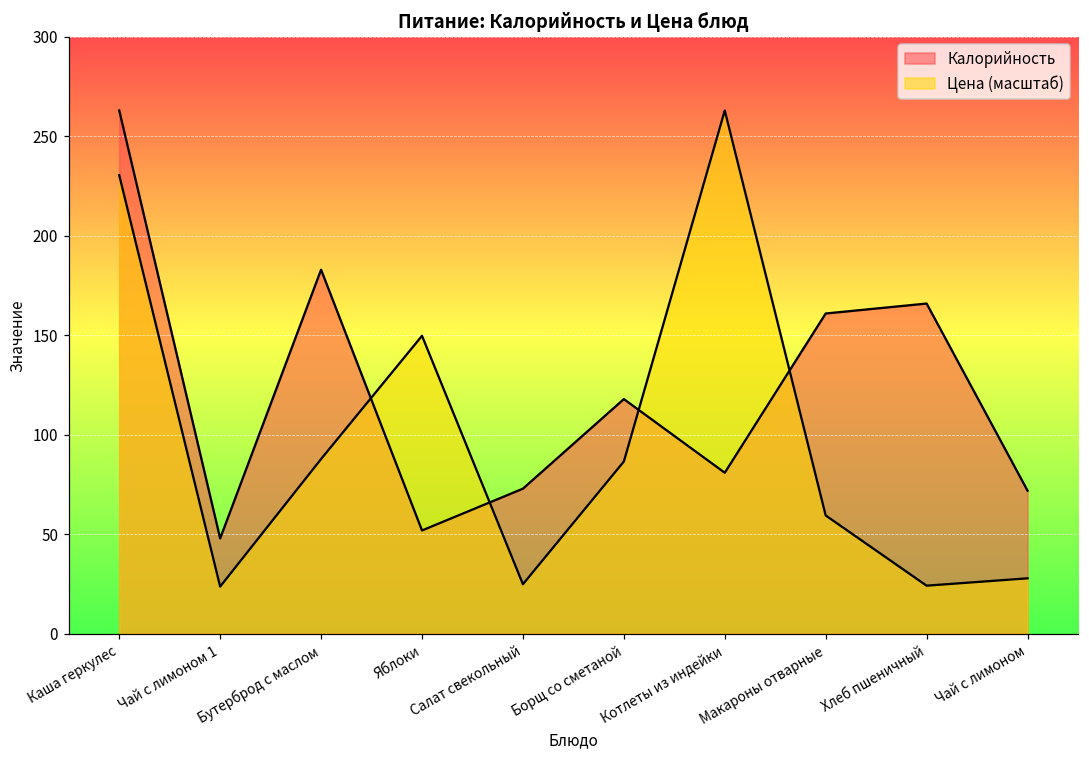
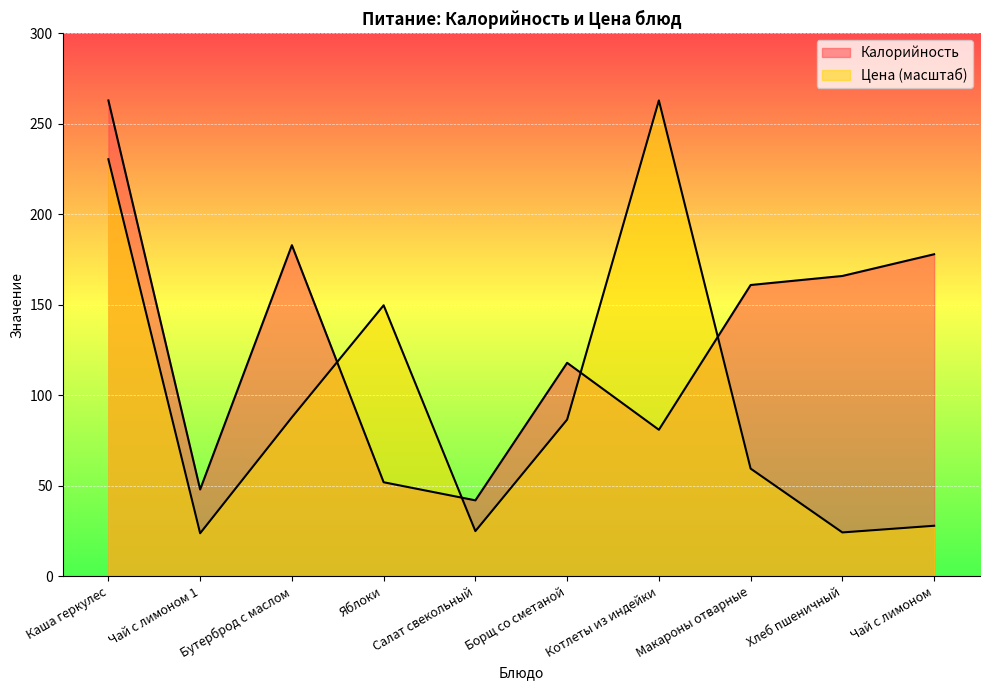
Калорийность, Салат свекольный: 73 -> 42
Калорийность, Чай с лимоном: 72 -> 178
